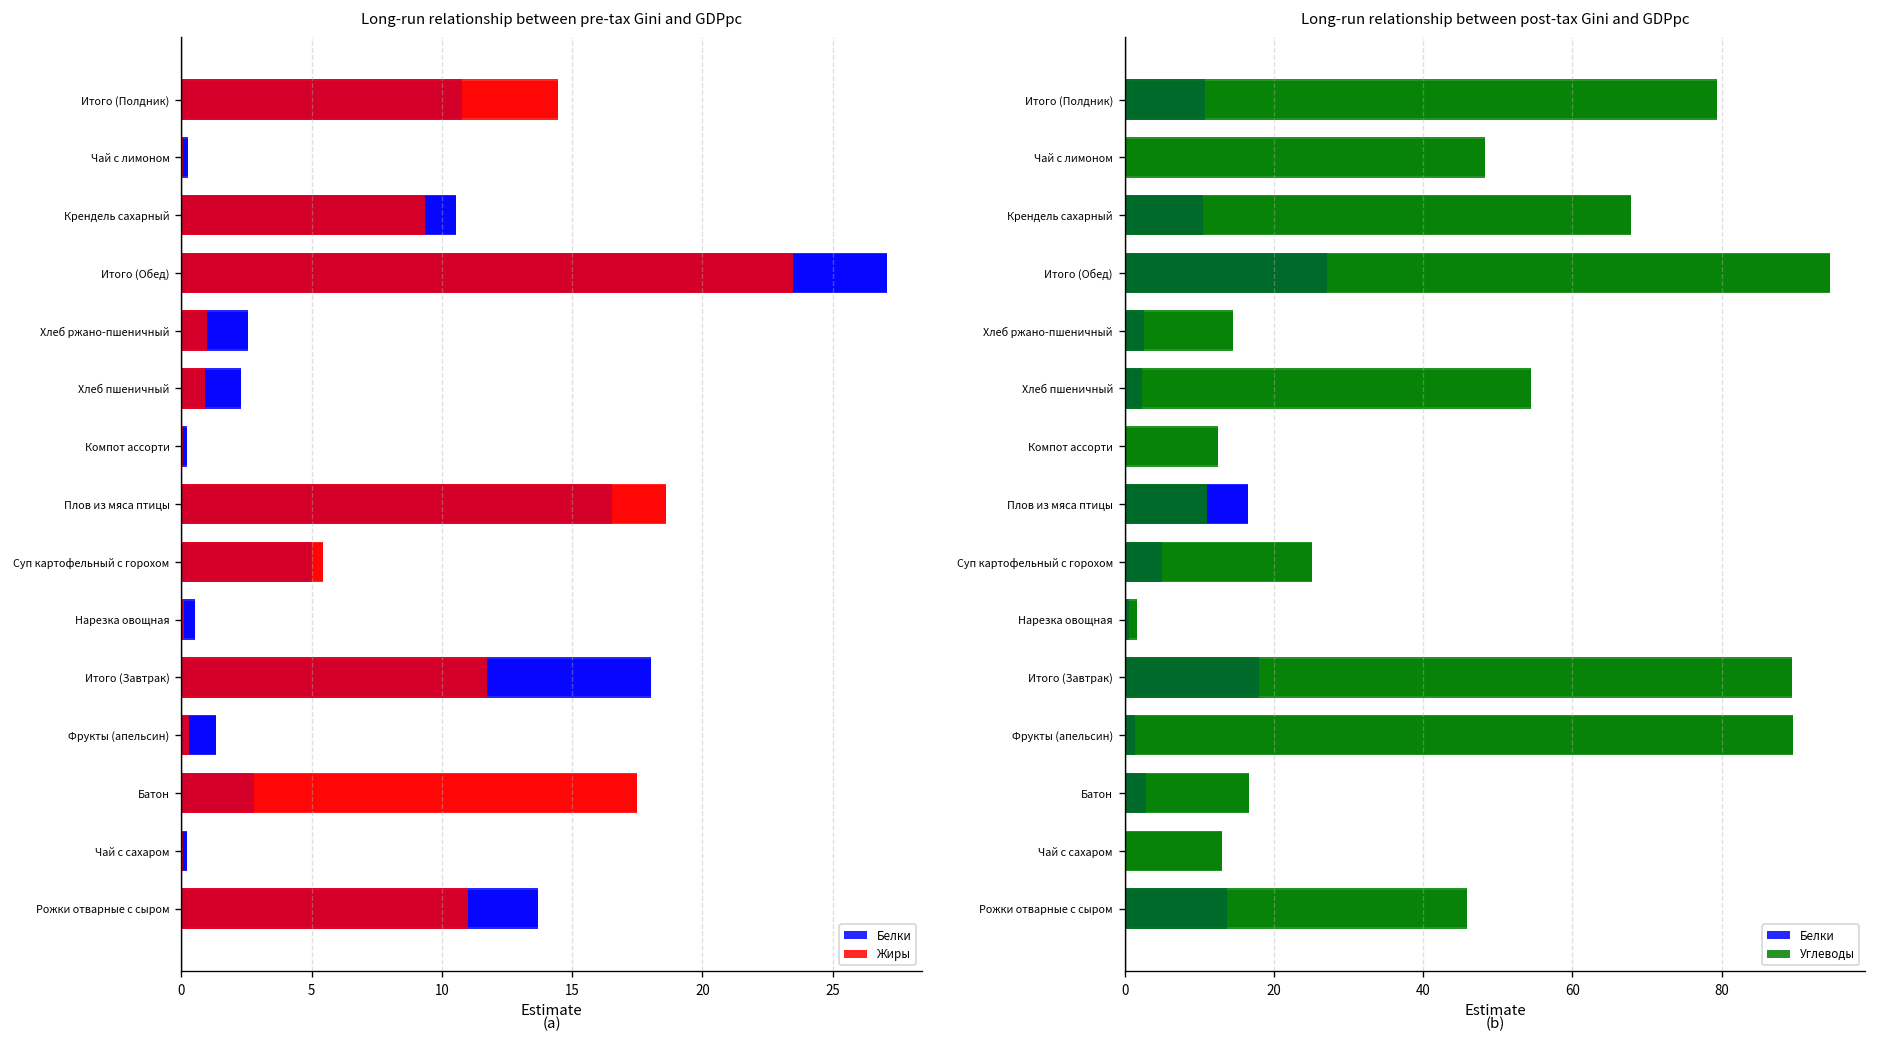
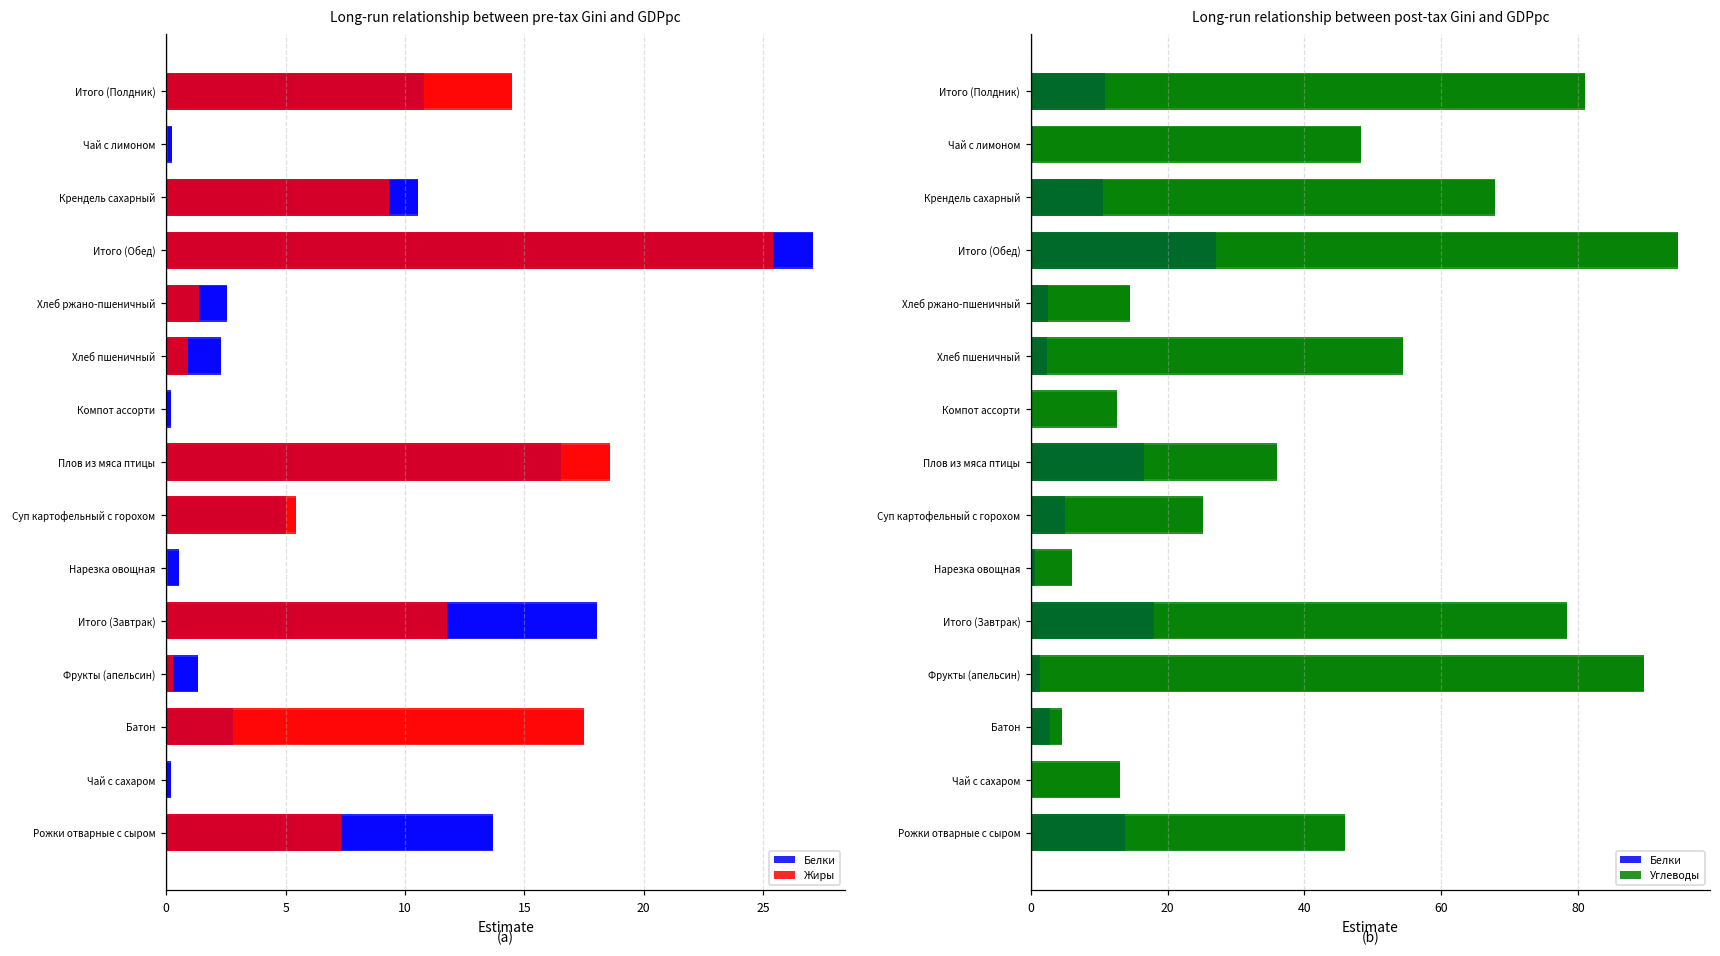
Long-run relationship between pre-tax Gini and GDPpc, Жиры, Итого (Обед): 23.5 -> 25.4
Long-run relationship between pre-tax Gini and GDPpc, Жиры, Хлеб ржано-пшеничный: 1.0 -> 1.4
Long-run relationship between pre-tax Gini and GDPpc, Жиры, Рожки отварные с сыром: 11.0 -> 7.3
Long-run relationship between post-tax Gini and GDPpc, Углеводы, Итого (Полдник): 79 -> 81
Long-run relationship between post-tax Gini and GDPpc, Углеводы, Плов из мяса птицы: 11 -> 36
Long-run relationship between post-tax Gini and GDPpc, Углеводы, Нарезка овощная: 2 -> 6
Long-run relationship between post-tax Gini and GDPpc, Углеводы, Итого (Завтрак): 89 -> 78
Long-run relationship between post-tax Gini and GDPpc, Углеводы, Батон: 17 -> 5
